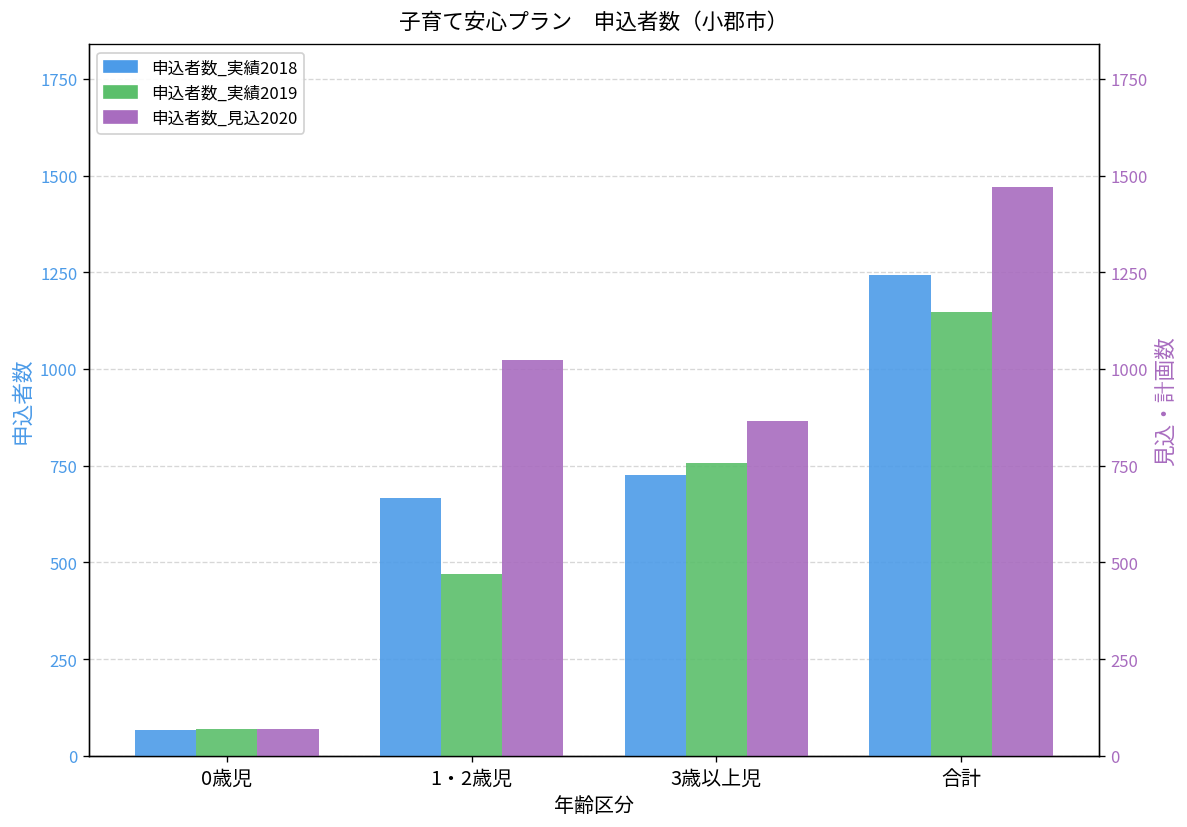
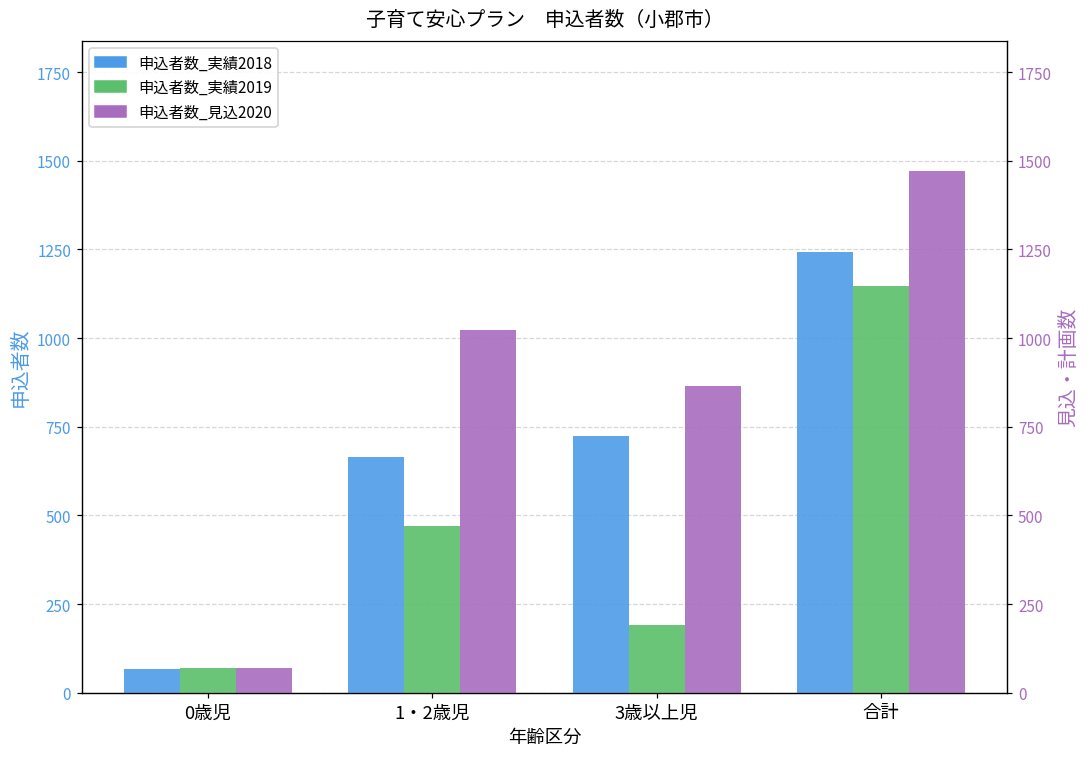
申込者数_実績2019, 3歳以上児: 760 -> 190
